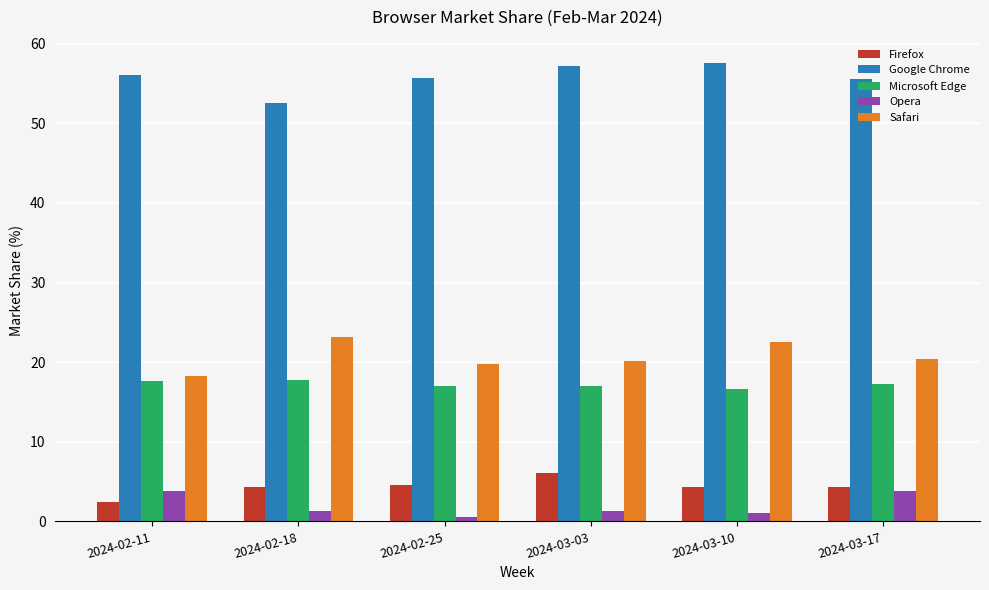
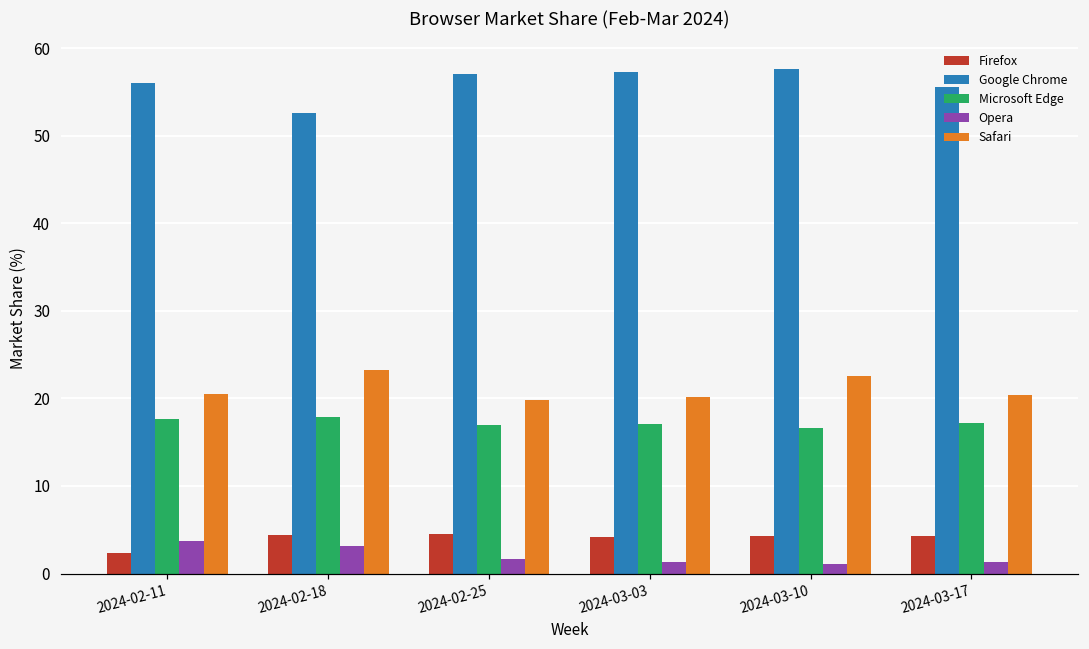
Safari, 2024-02-11: 18 -> 20
Opera, 2024-02-18: 1 -> 3
Google Chrome, 2024-02-25: 56 -> 57
Opera, 2024-02-25: 1 -> 2
Firefox, 2024-03-03: 6 -> 4
Opera, 2024-03-17: 4 -> 1
